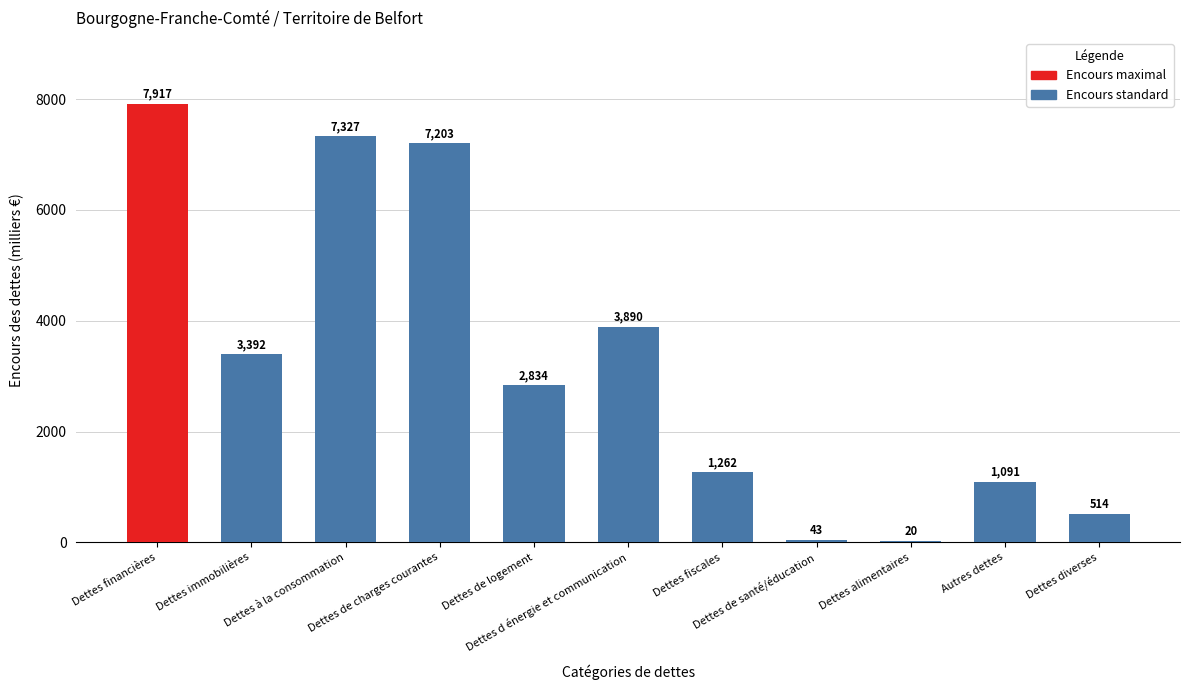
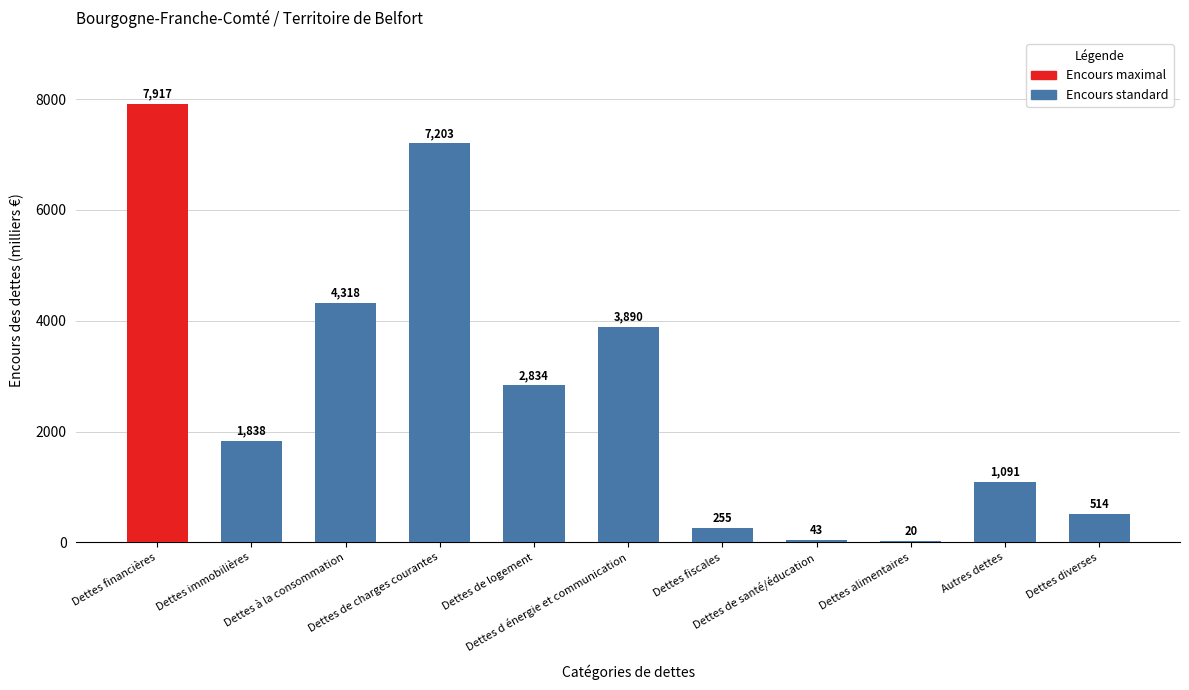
Dettes immobilières: 3,392 -> 1,838
Dettes à la consommation: 7,327 -> 4,318
Dettes fiscales: 1,262 -> 255
